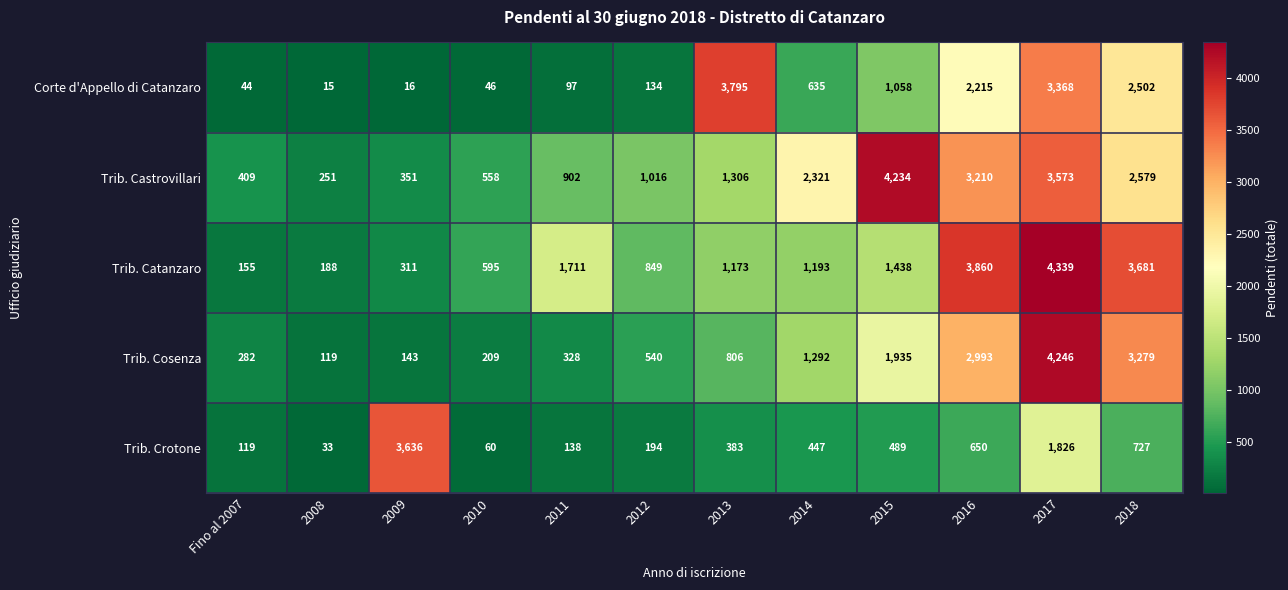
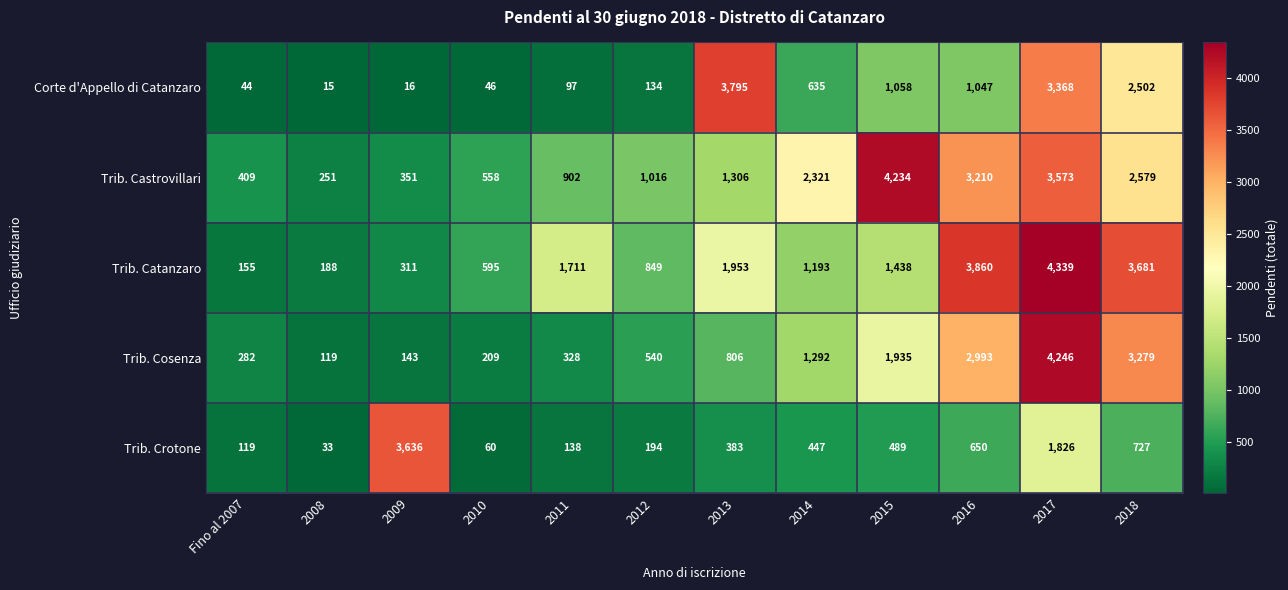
Corte d'Appello di Catanzaro, 2016: 2,215 -> 1,047
Trib. Catanzaro, 2013: 1,173 -> 1,953
